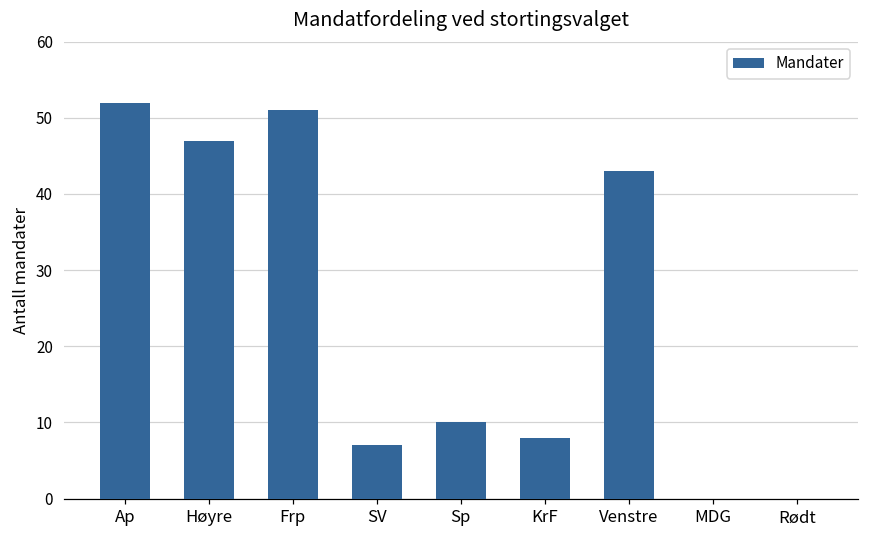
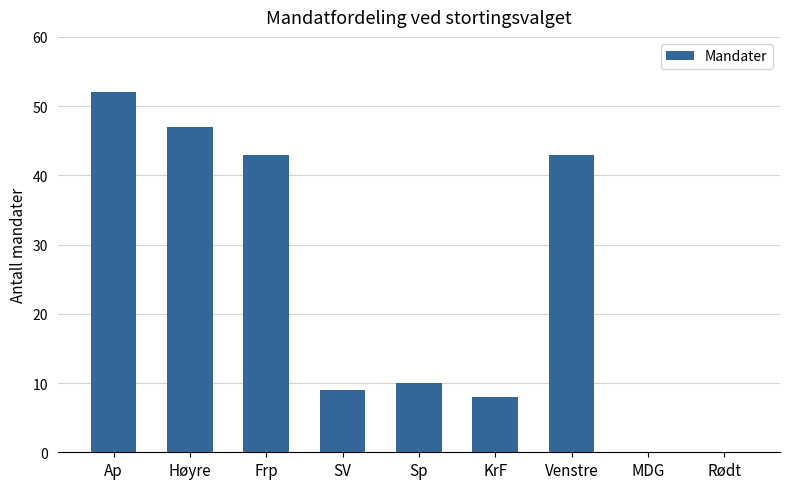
Frp: 51 -> 43
SV: 7 -> 9
